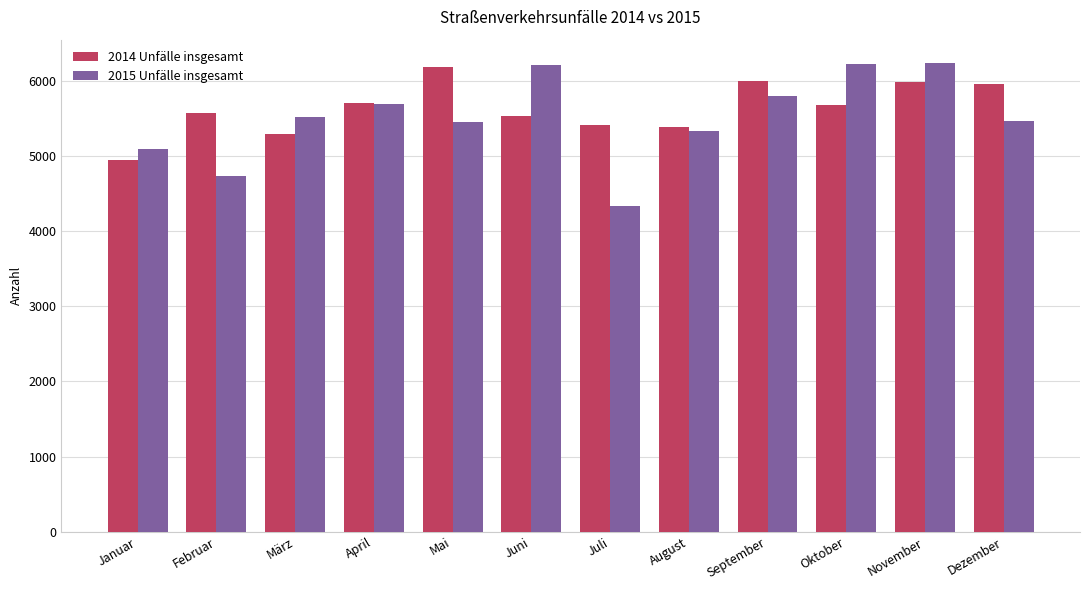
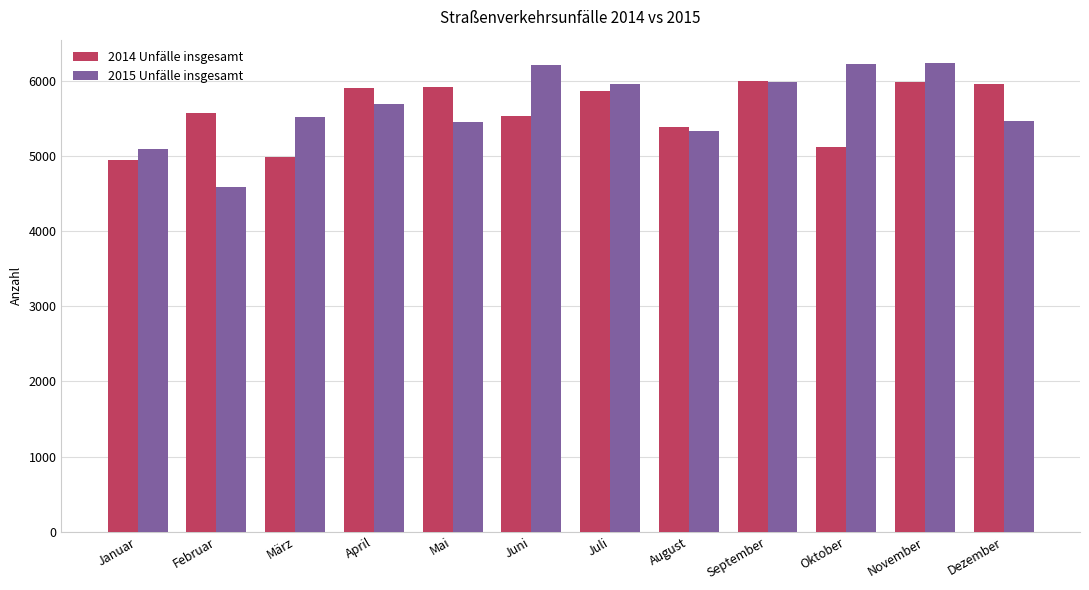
2015 Unfälle insgesamt, Februar: 4700 -> 4600
2014 Unfälle insgesamt, März: 5300 -> 5000
2014 Unfälle insgesamt, April: 5700 -> 5900
2014 Unfälle insgesamt, Mai: 6200 -> 5900
2014 Unfälle insgesamt, Juli: 5400 -> 5900
2015 Unfälle insgesamt, Juli: 4300 -> 6000
2015 Unfälle insgesamt, September: 5800 -> 6000
2014 Unfälle insgesamt, Oktober: 5700 -> 5100
